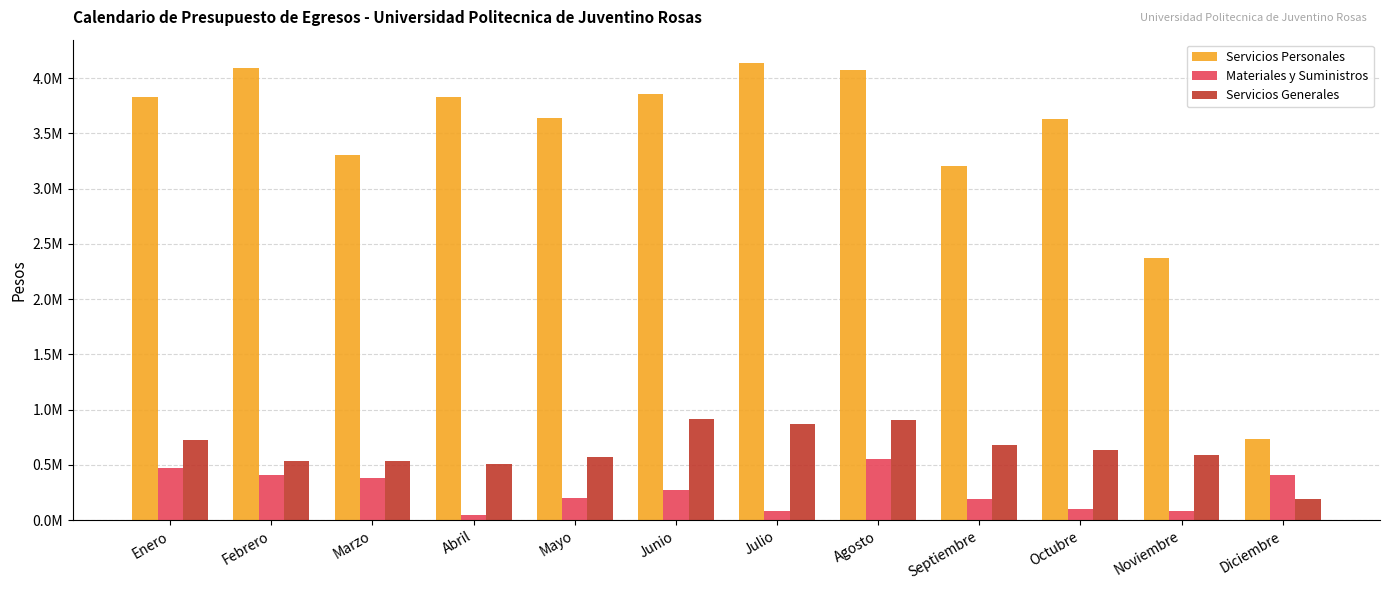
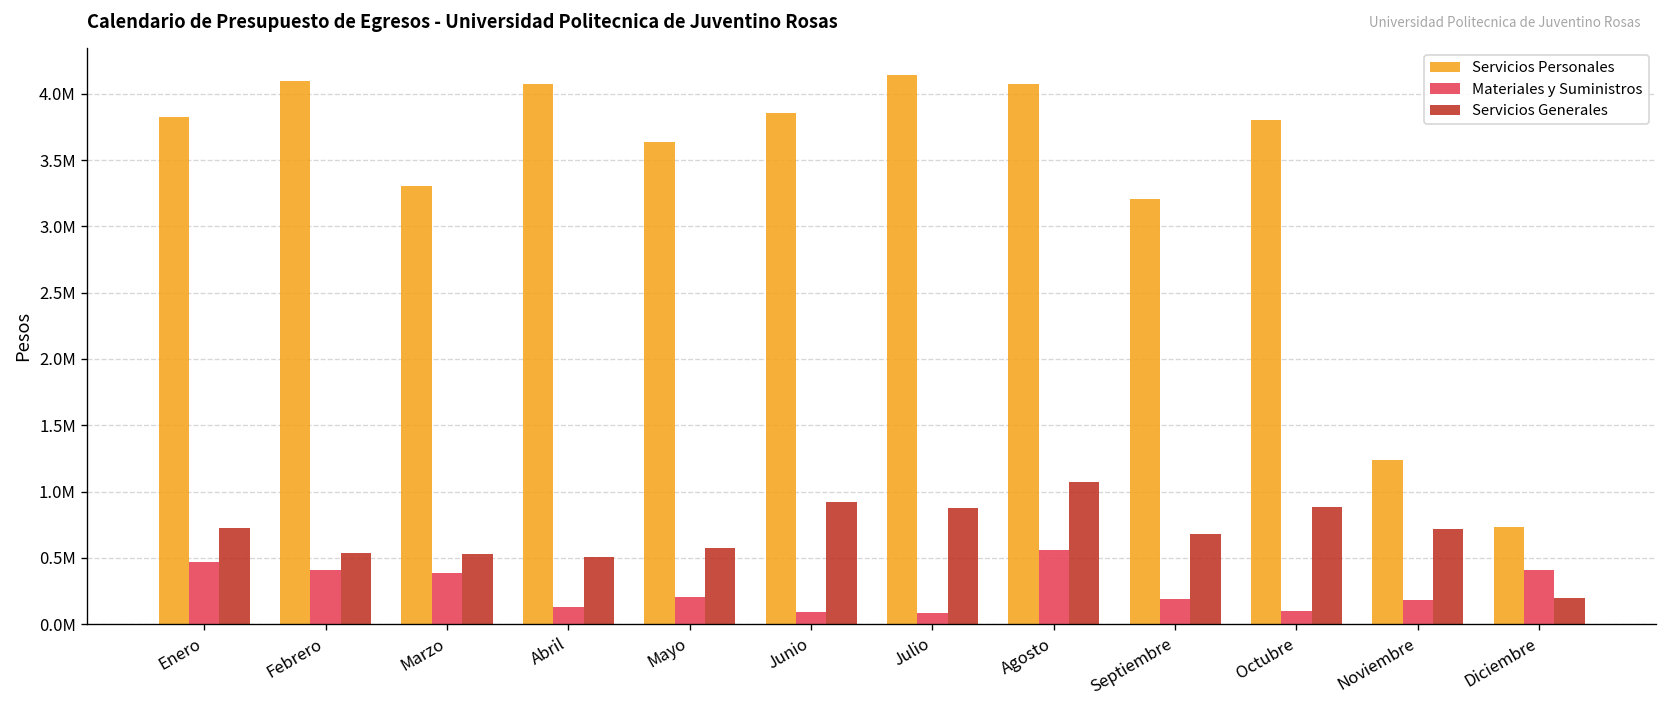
Servicios Personales, Abril: 3830000 -> 4080000
Materiales y Suministros, Abril: 50000 -> 130000
Materiales y Suministros, Junio: 270000 -> 90000
Servicios Generales, Agosto: 910000 -> 1070000
Servicios Personales, Octubre: 3630000 -> 3800000
Servicios Generales, Octubre: 630000 -> 880000
Servicios Personales, Noviembre: 2370000 -> 1240000
Materiales y Suministros, Noviembre: 80000 -> 180000
Servicios Generales, Noviembre: 590000 -> 720000
